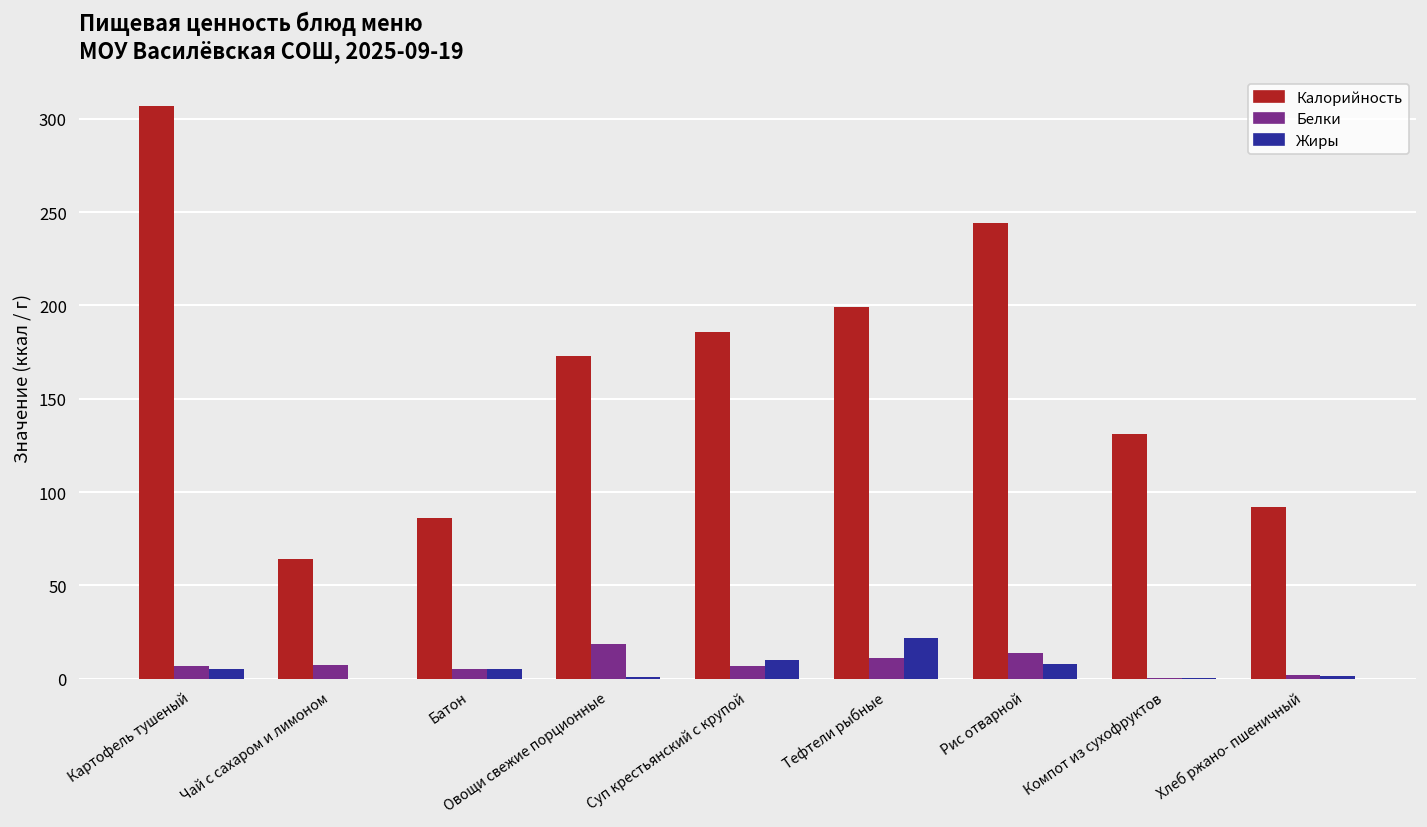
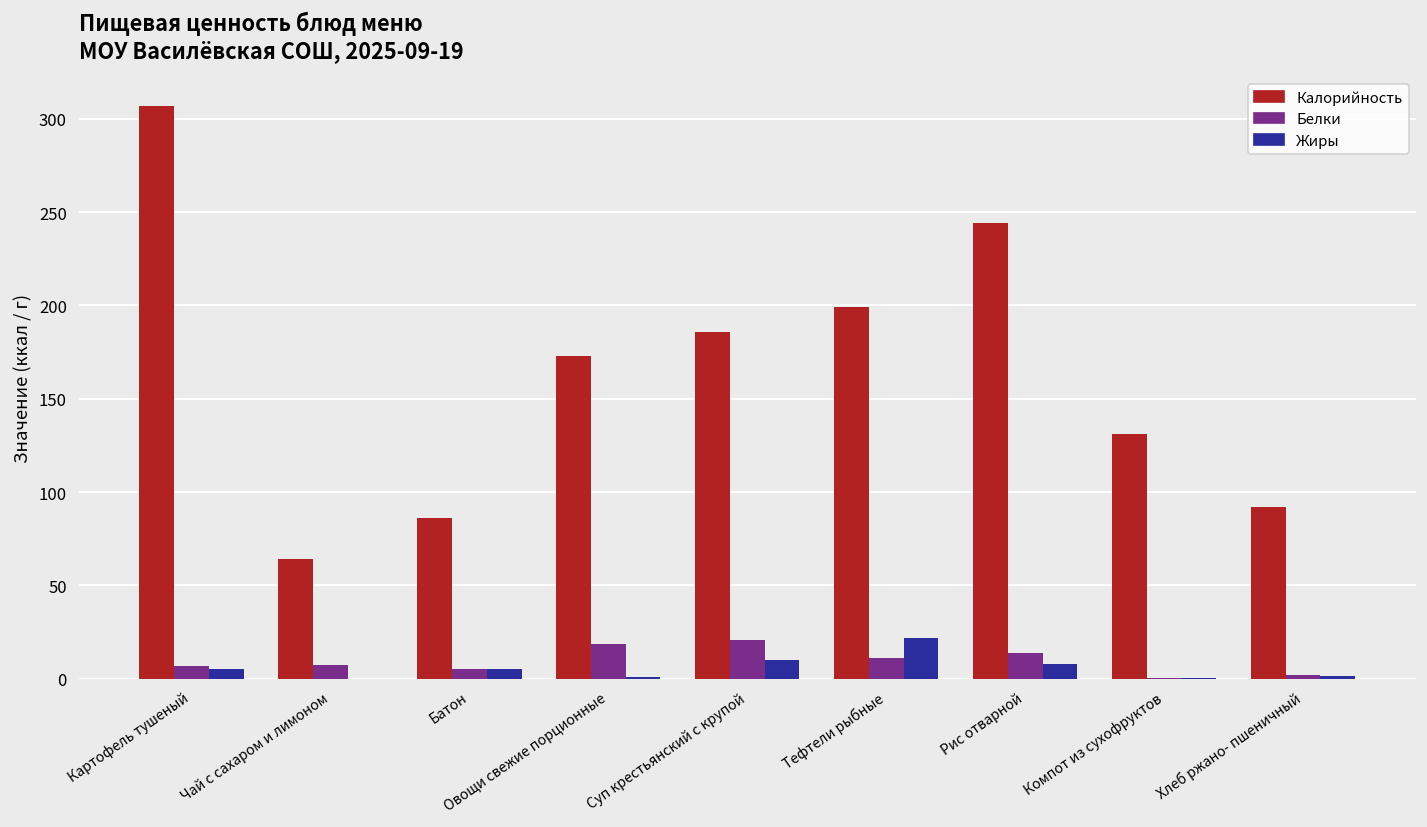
Белки, Суп крестьянский с крупой: 7 -> 21
